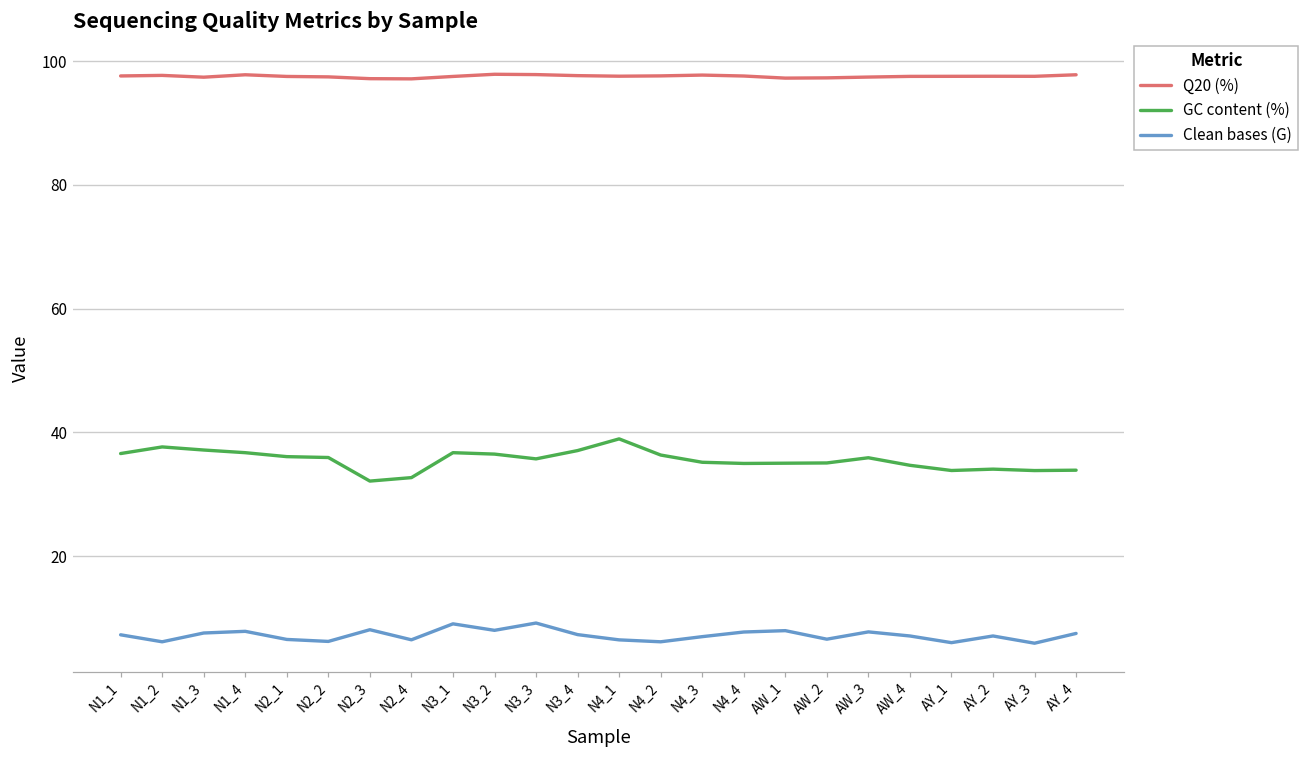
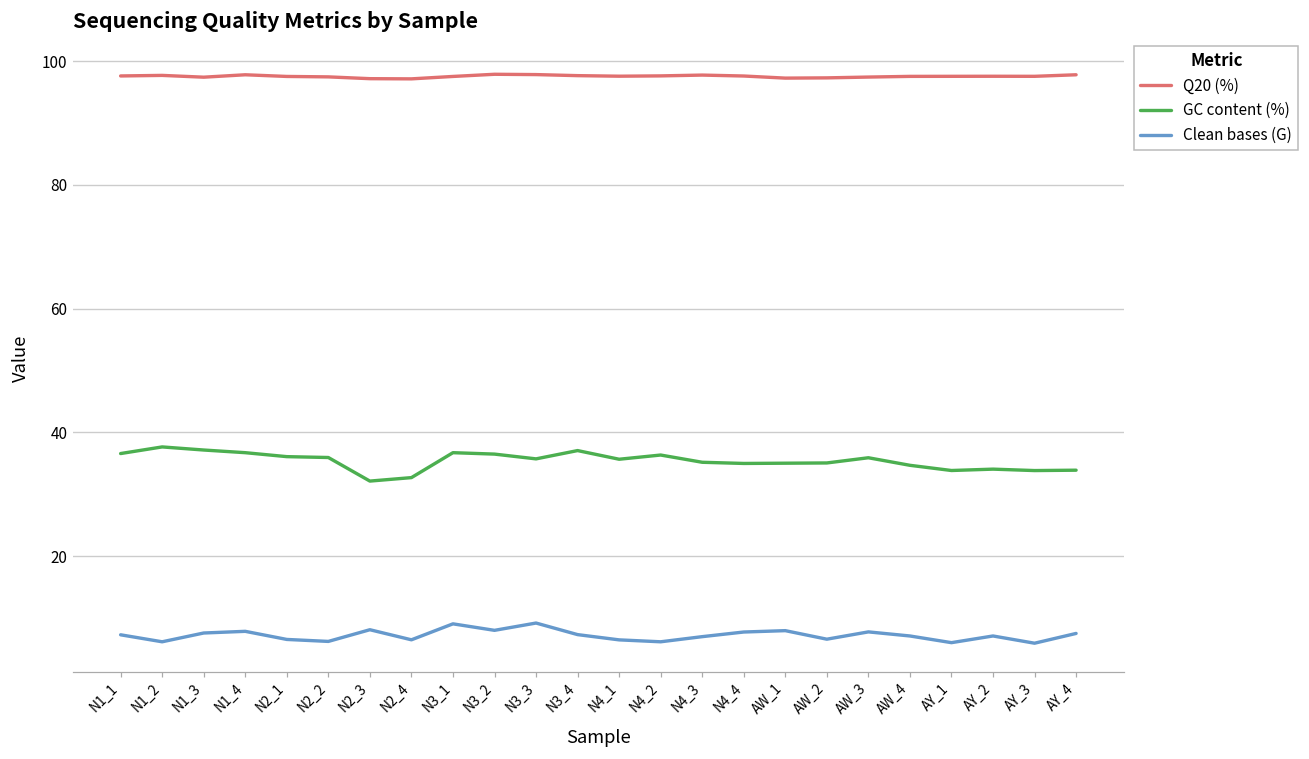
GC content (%), N4_1: 39 -> 36
